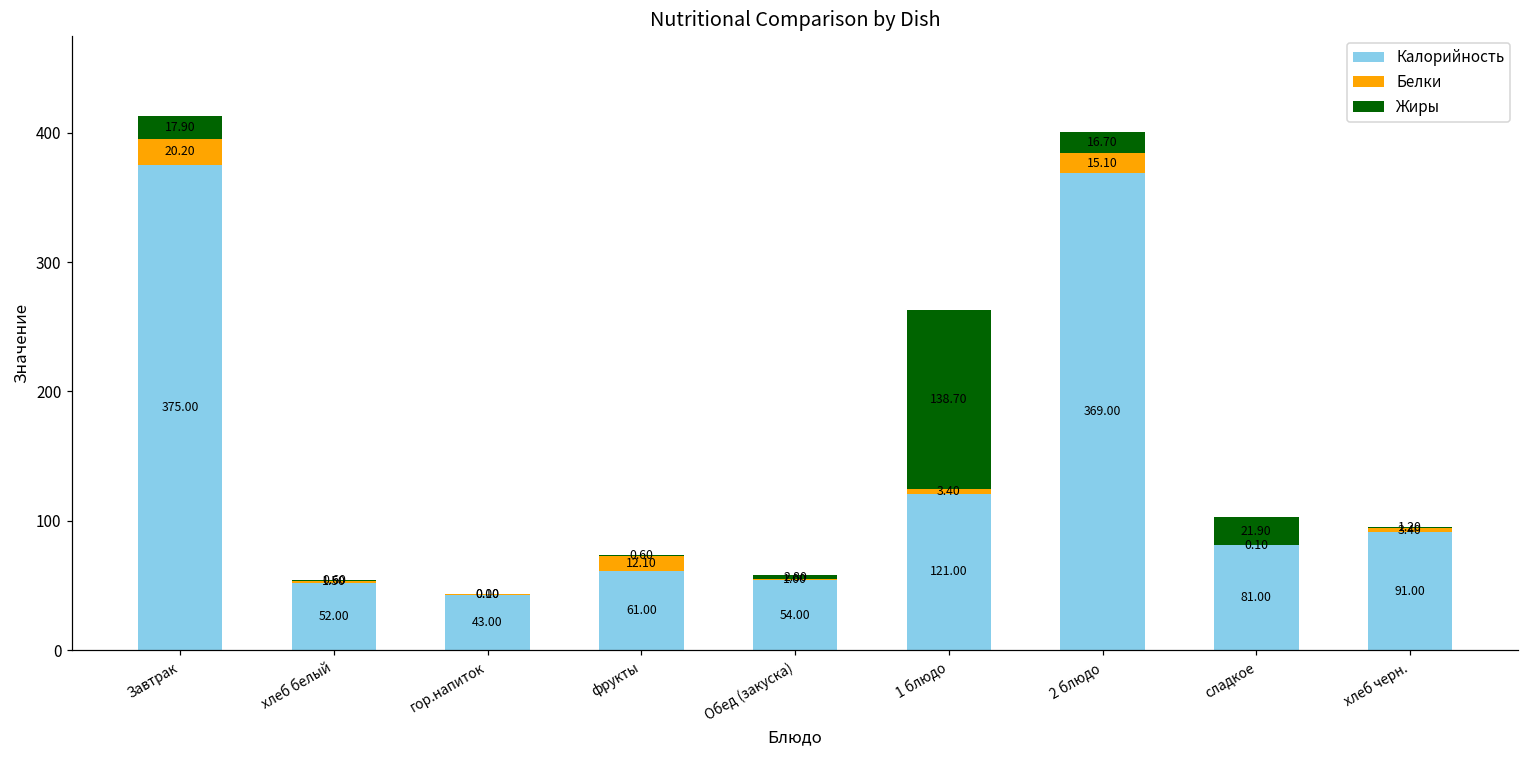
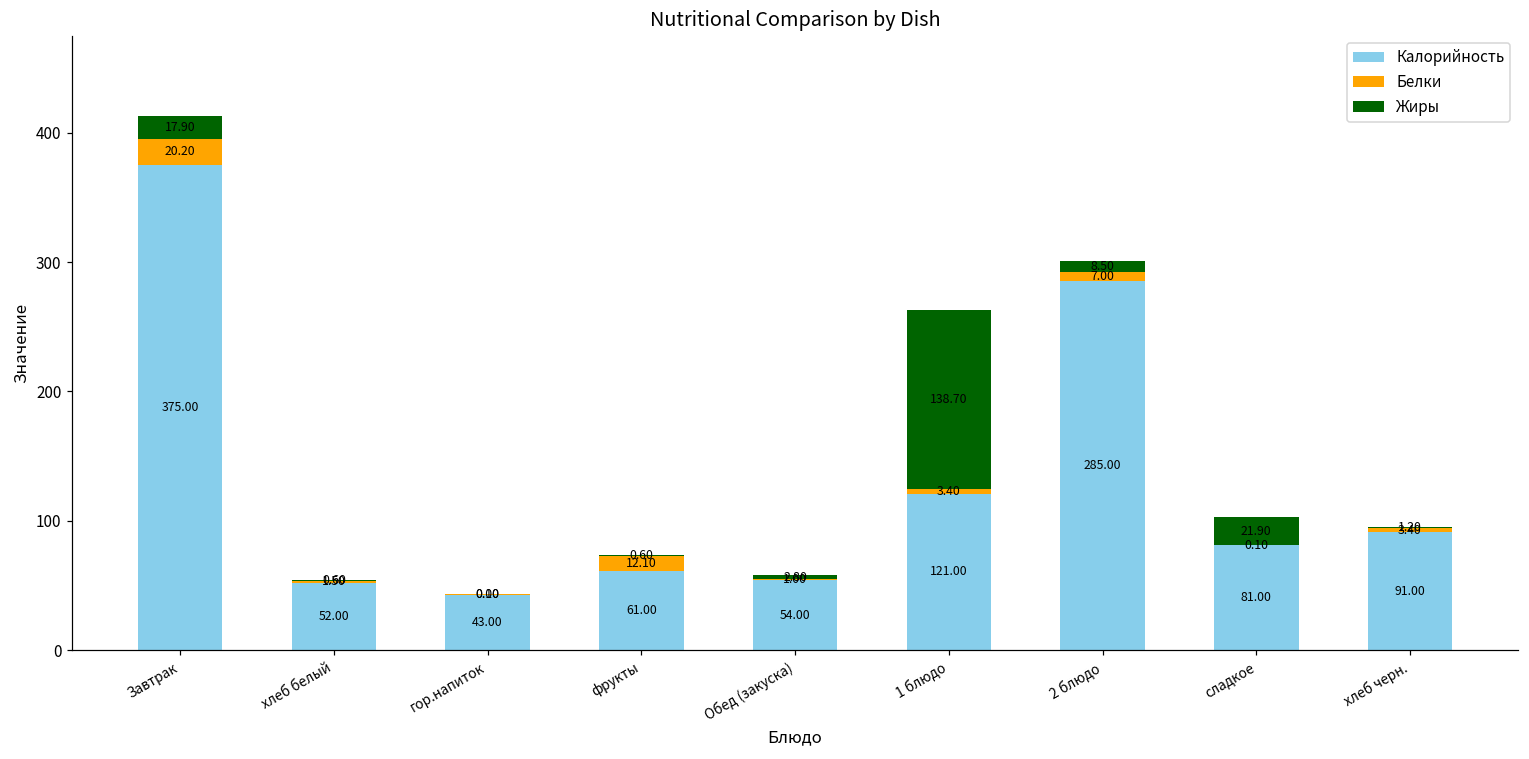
Калорийность, 2 блюдо: 369.00 -> 285.00
Белки, 2 блюдо: 15.10 -> 7.00
Жиры, 2 блюдо: 16.70 -> 8.50
